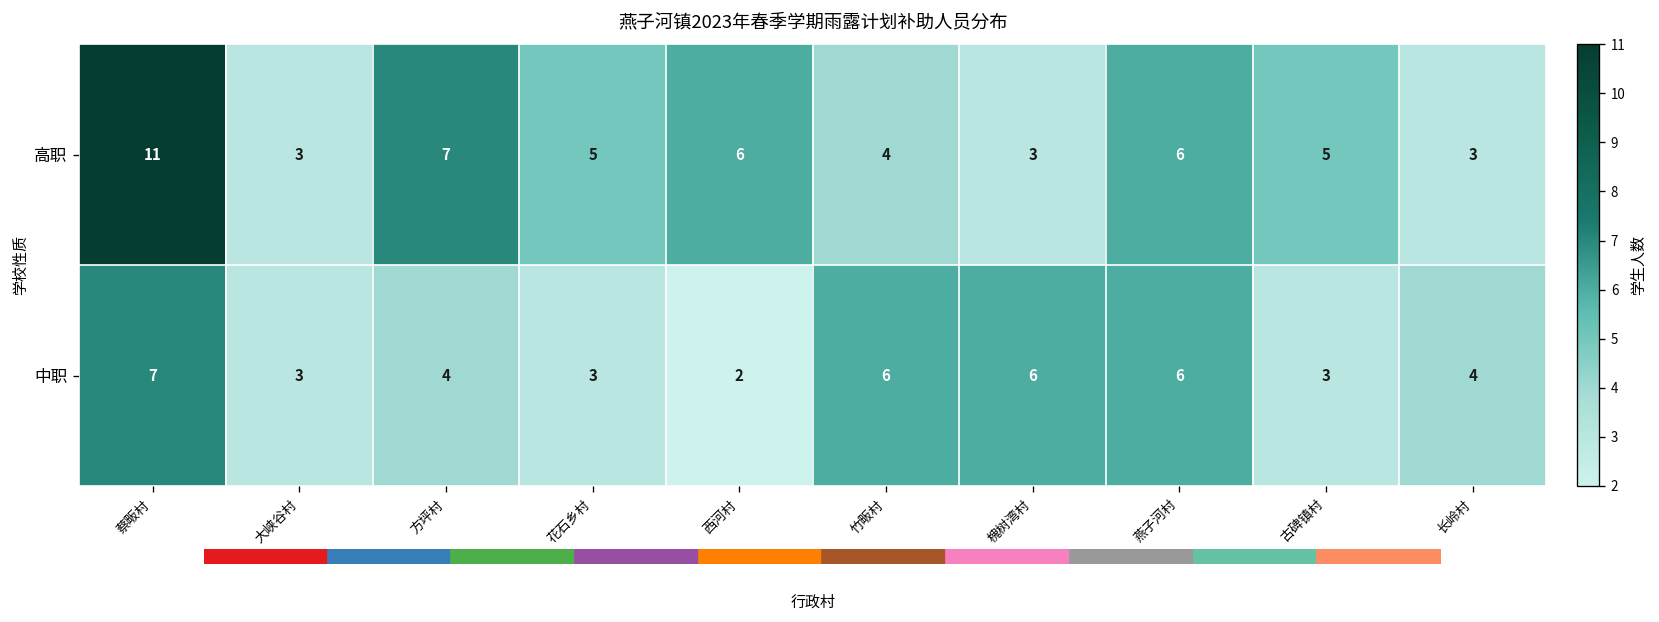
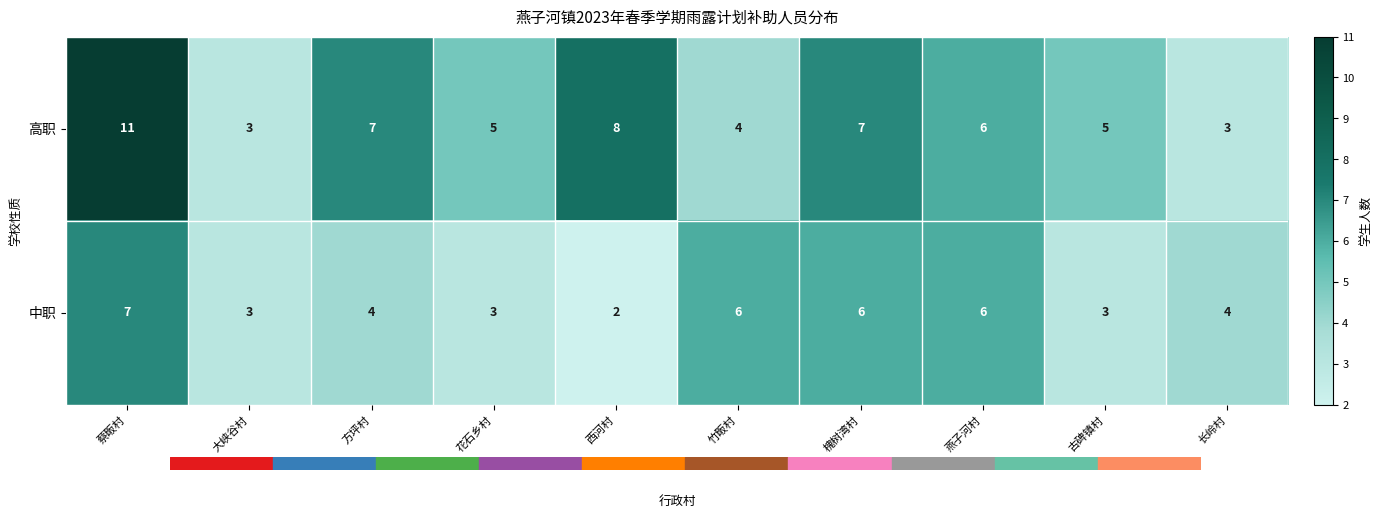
高职, 西河村: 6 -> 8
高职, 槐树湾村: 3 -> 7
